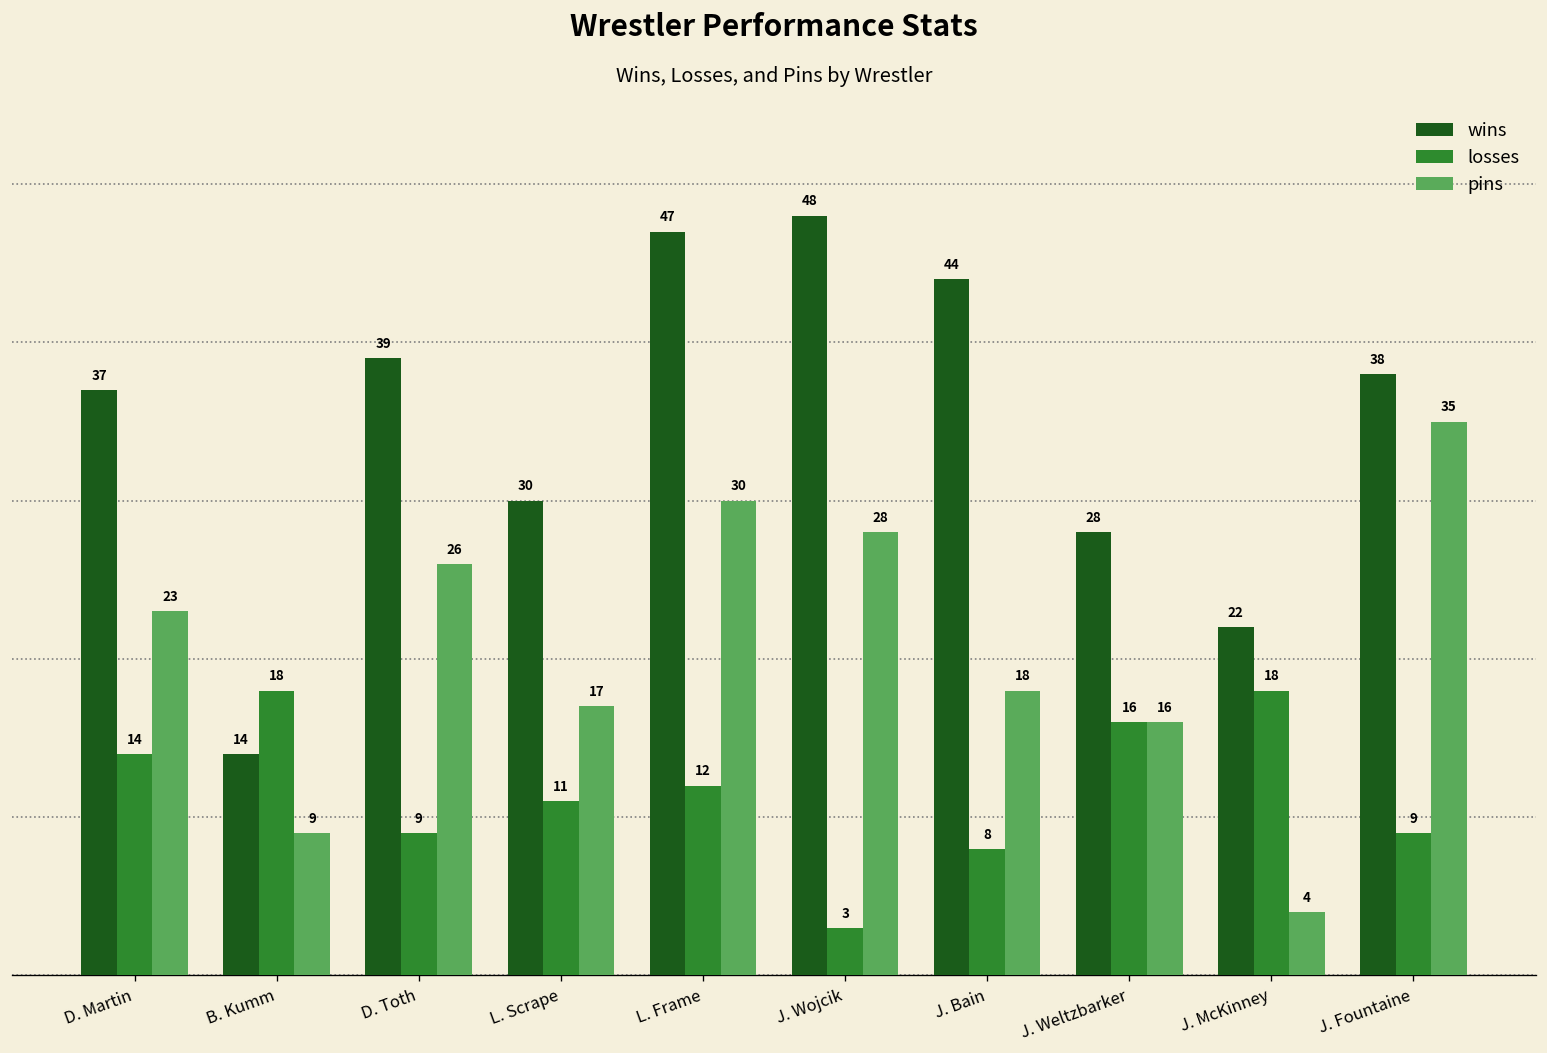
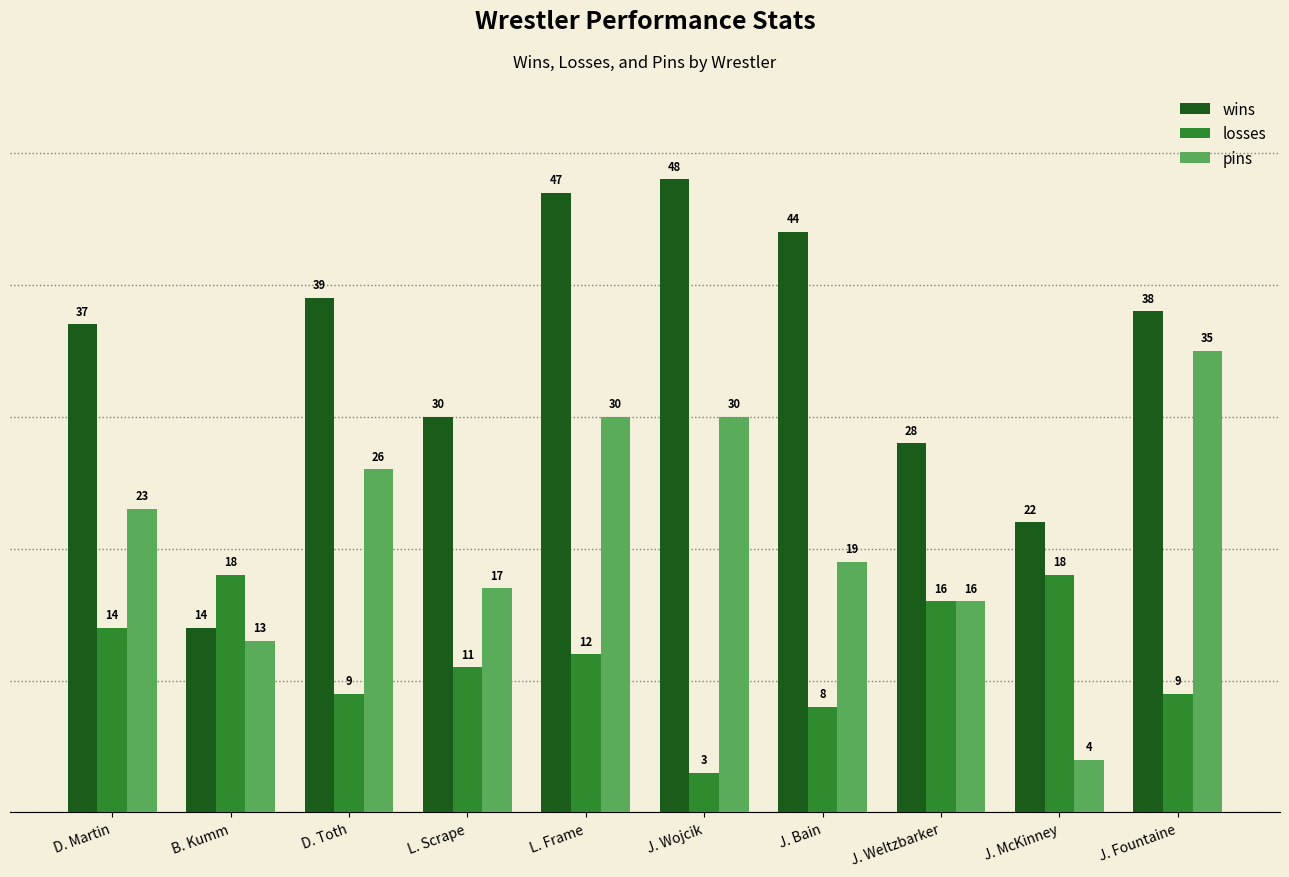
pins, B. Kumm: 9 -> 13
pins, J. Wojcik: 28 -> 30
pins, J. Bain: 18 -> 19
